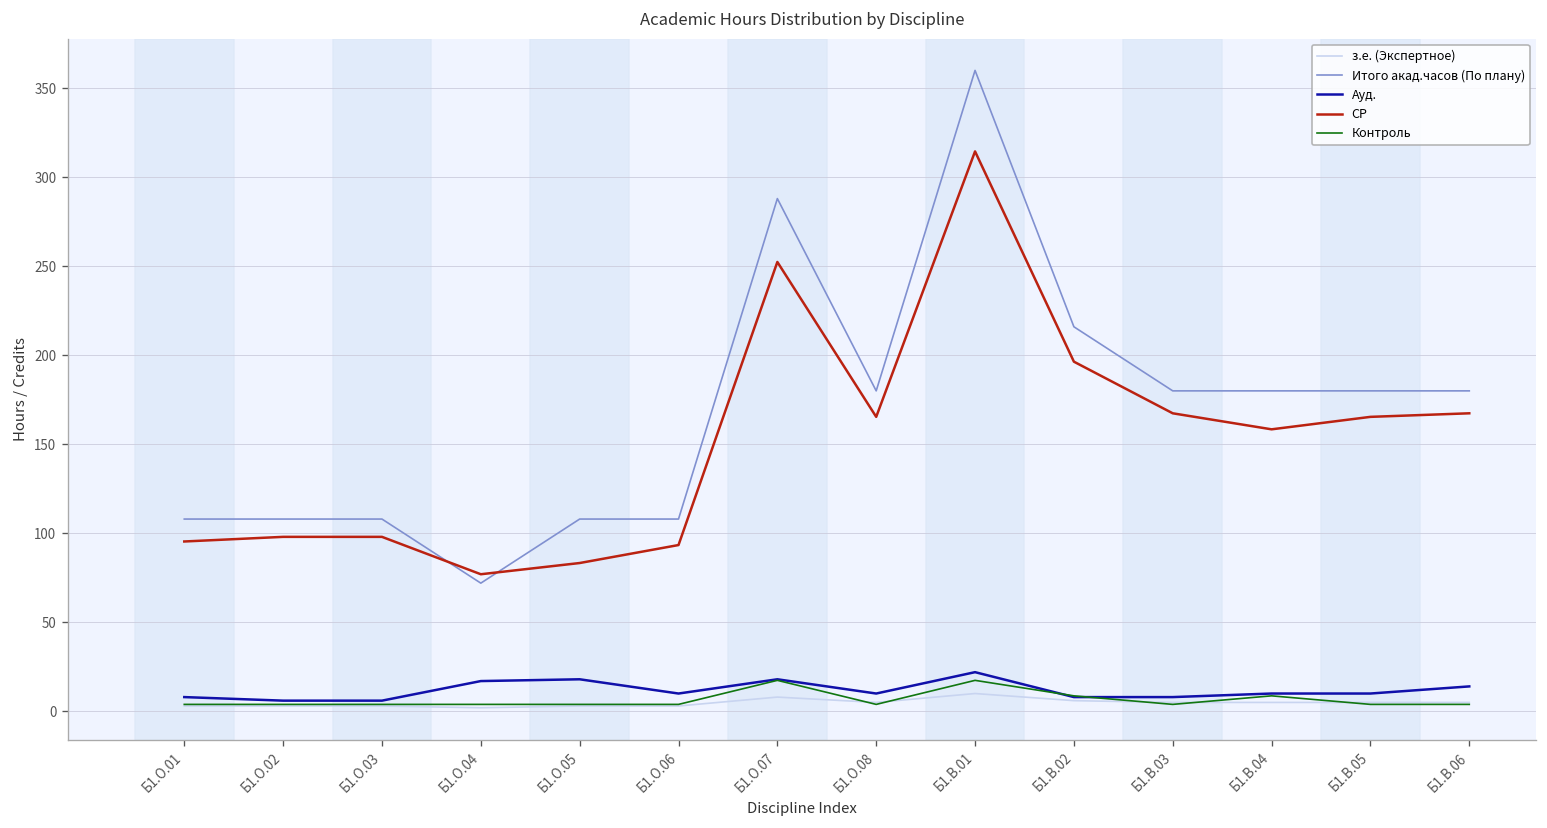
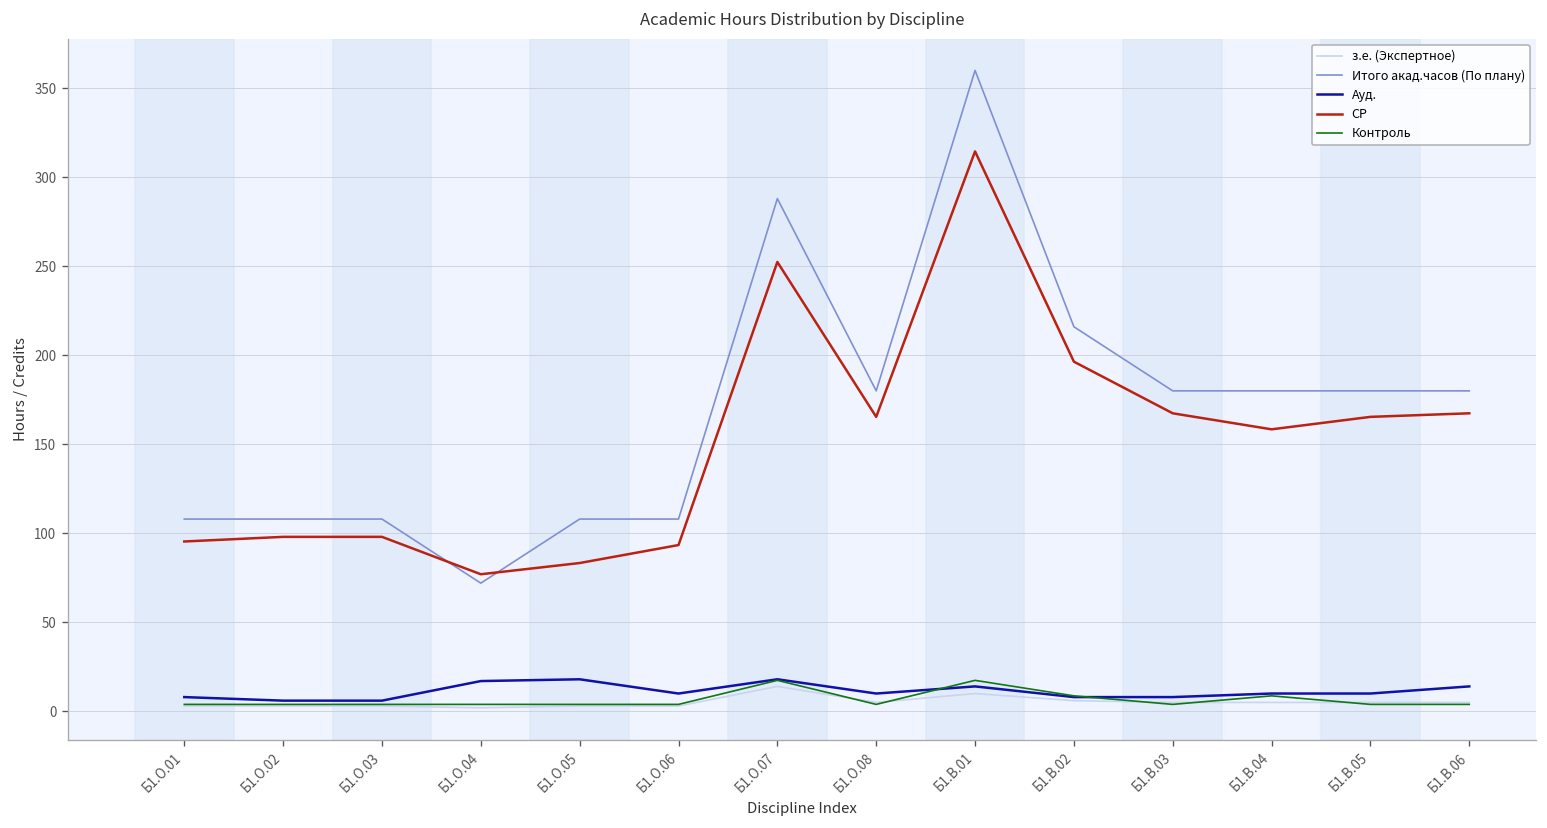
з.е. (Экспертное), Б1.О.07: 8 -> 14
Ауд., Б1.В.01: 22 -> 14
